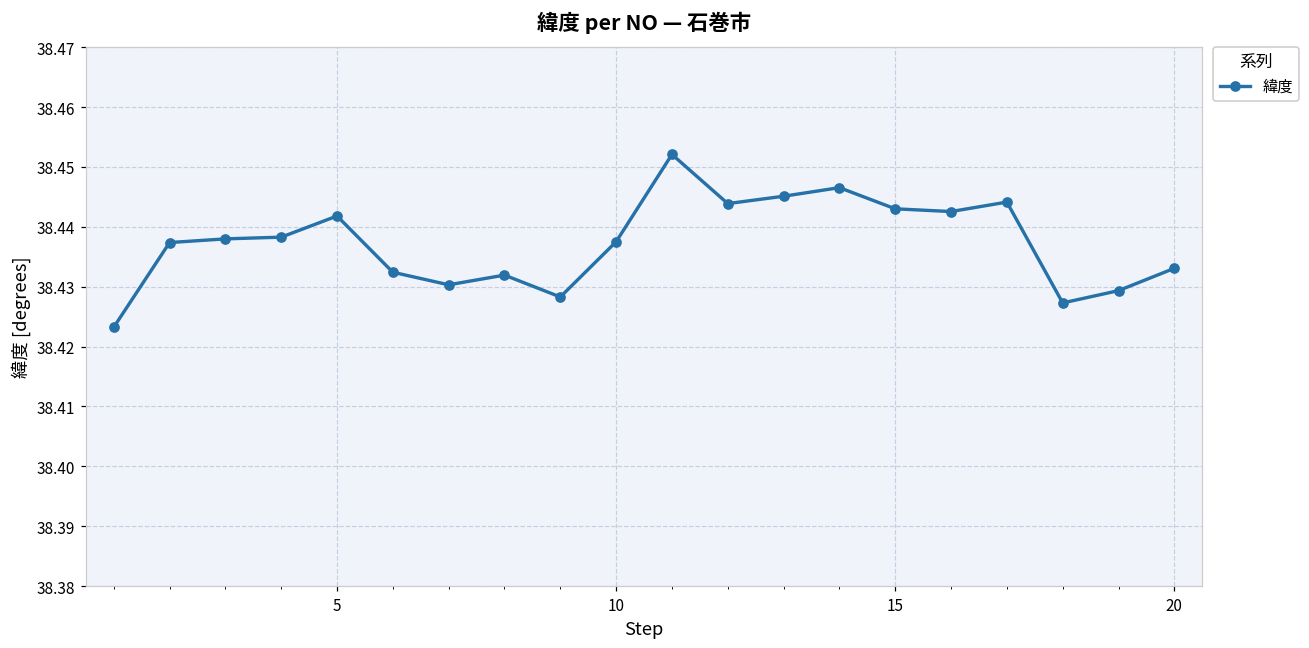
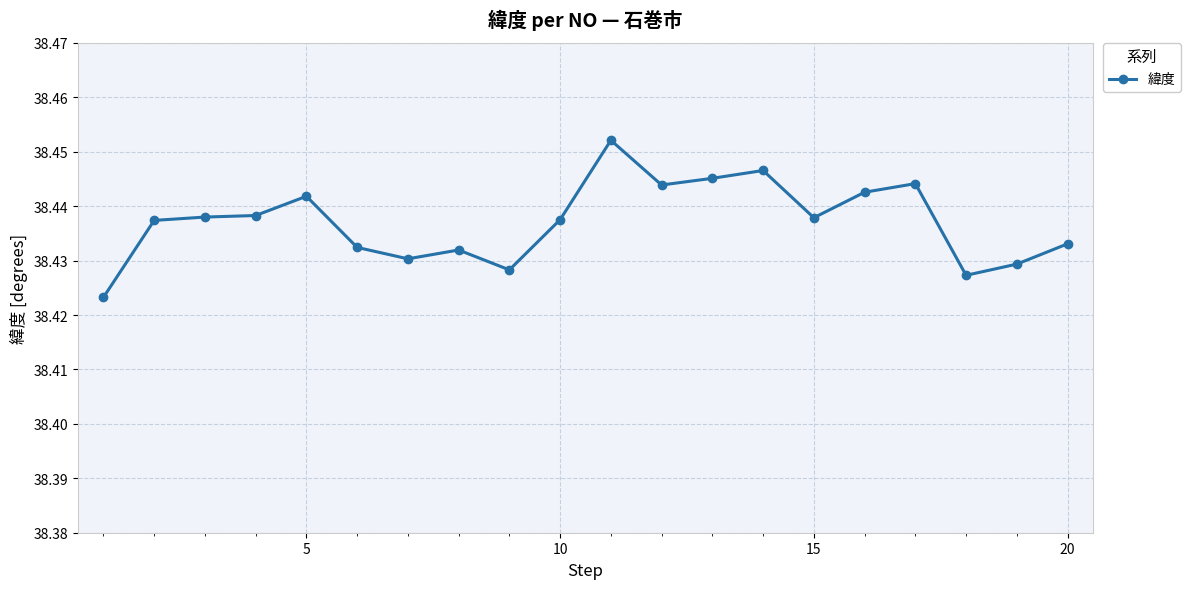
15: 38.443 -> 38.438
